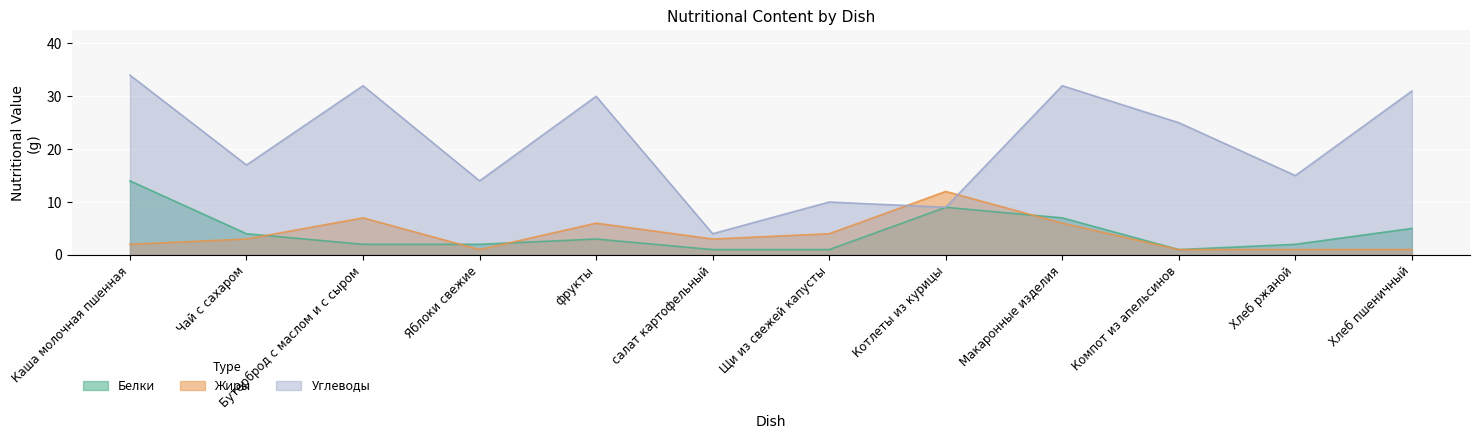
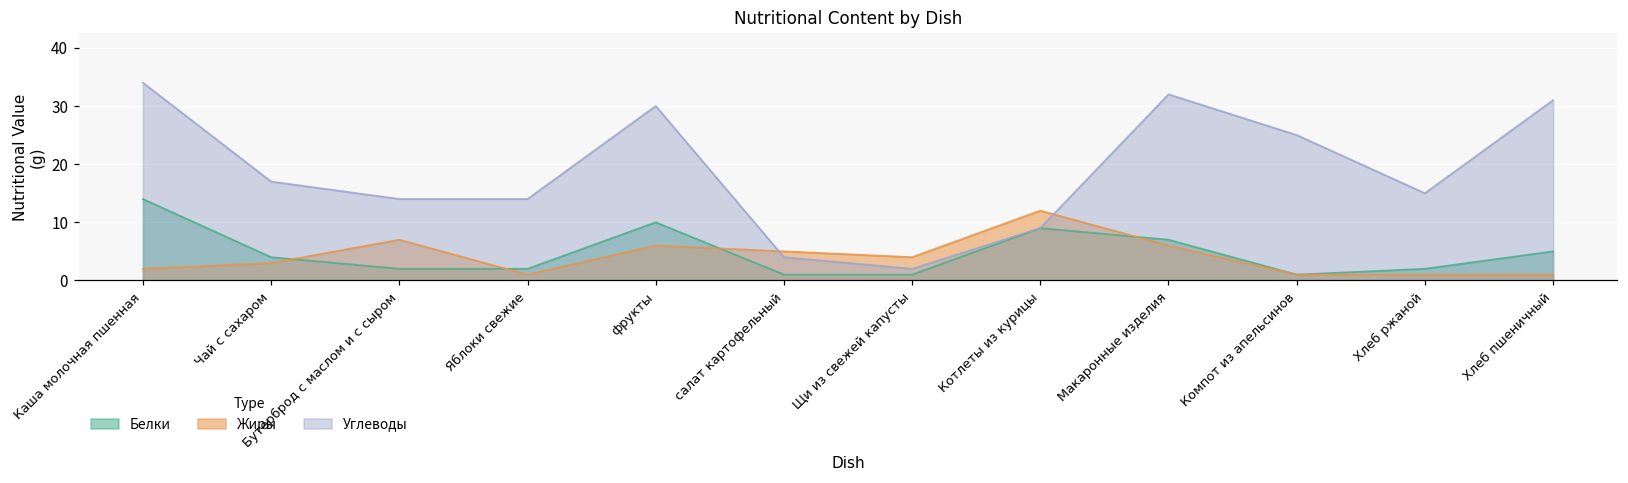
Углеводы, Бутерброд с маслом и с сыром: 32 -> 14
Белки, фрукты: 3 -> 10
Жиры, салат картофельный: 3 -> 5
Углеводы, Щи из свежей капусты: 10 -> 2
